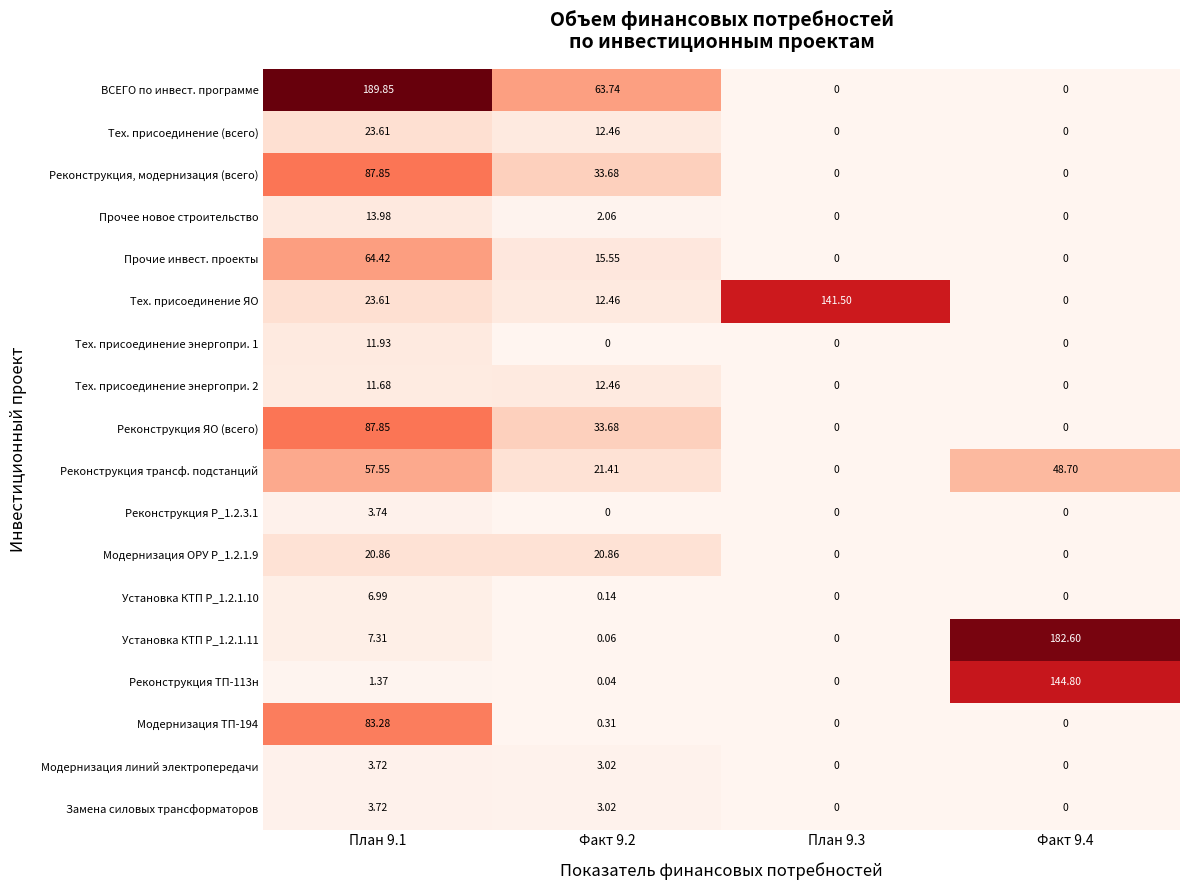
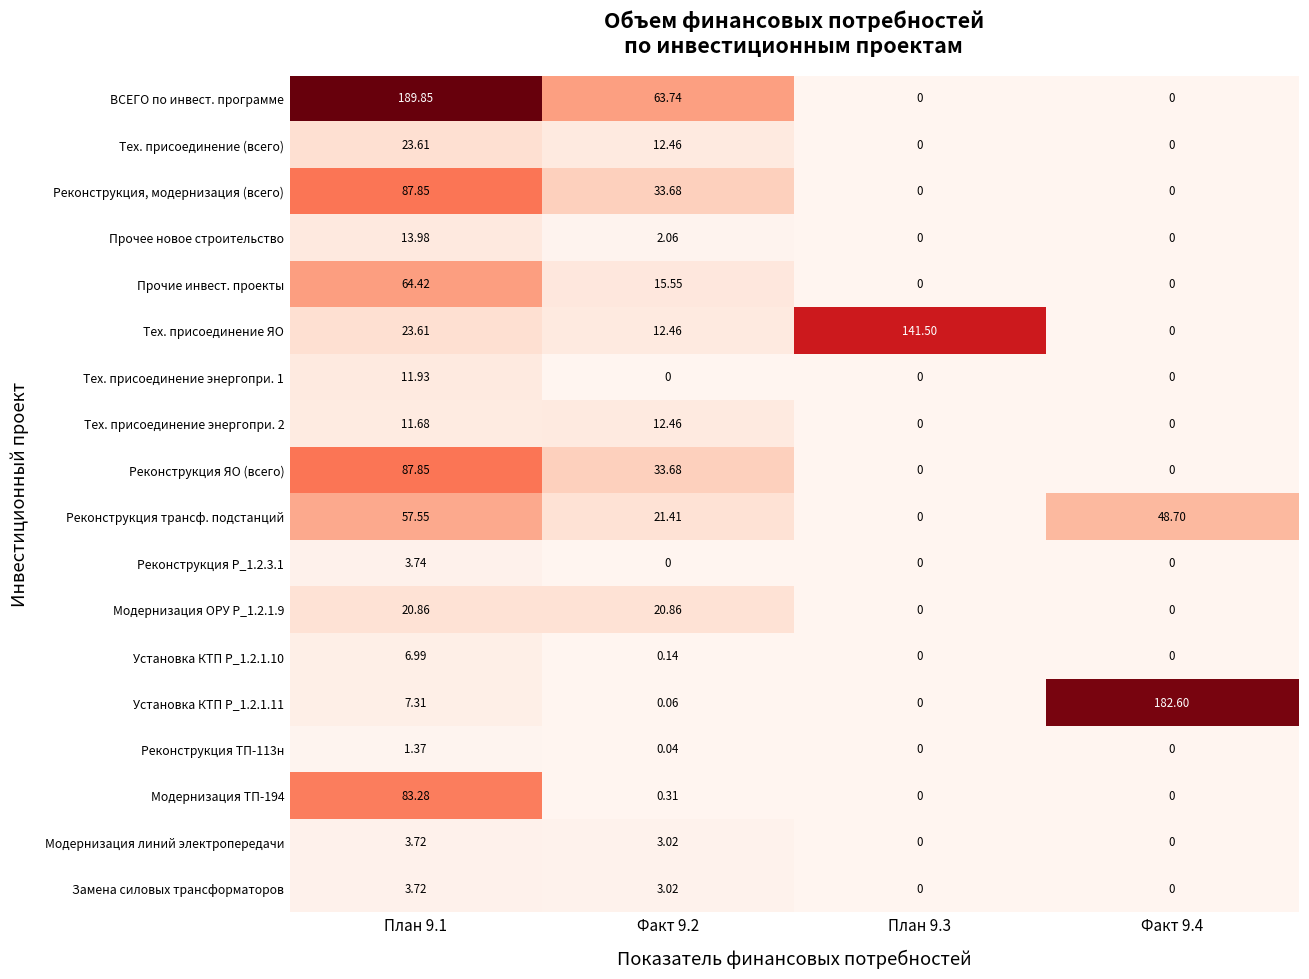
Реконструкция ТП-113н, Факт 9.4: 144.80 -> 0
